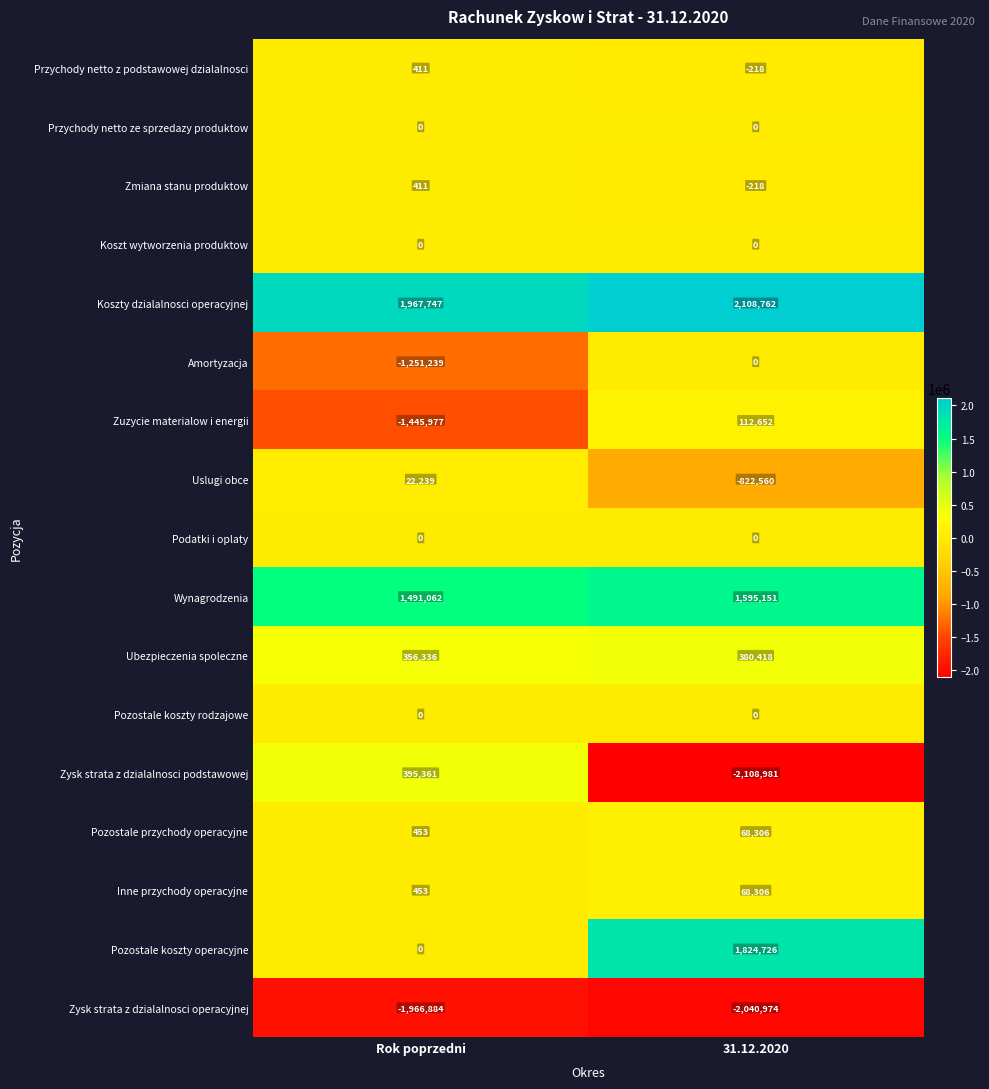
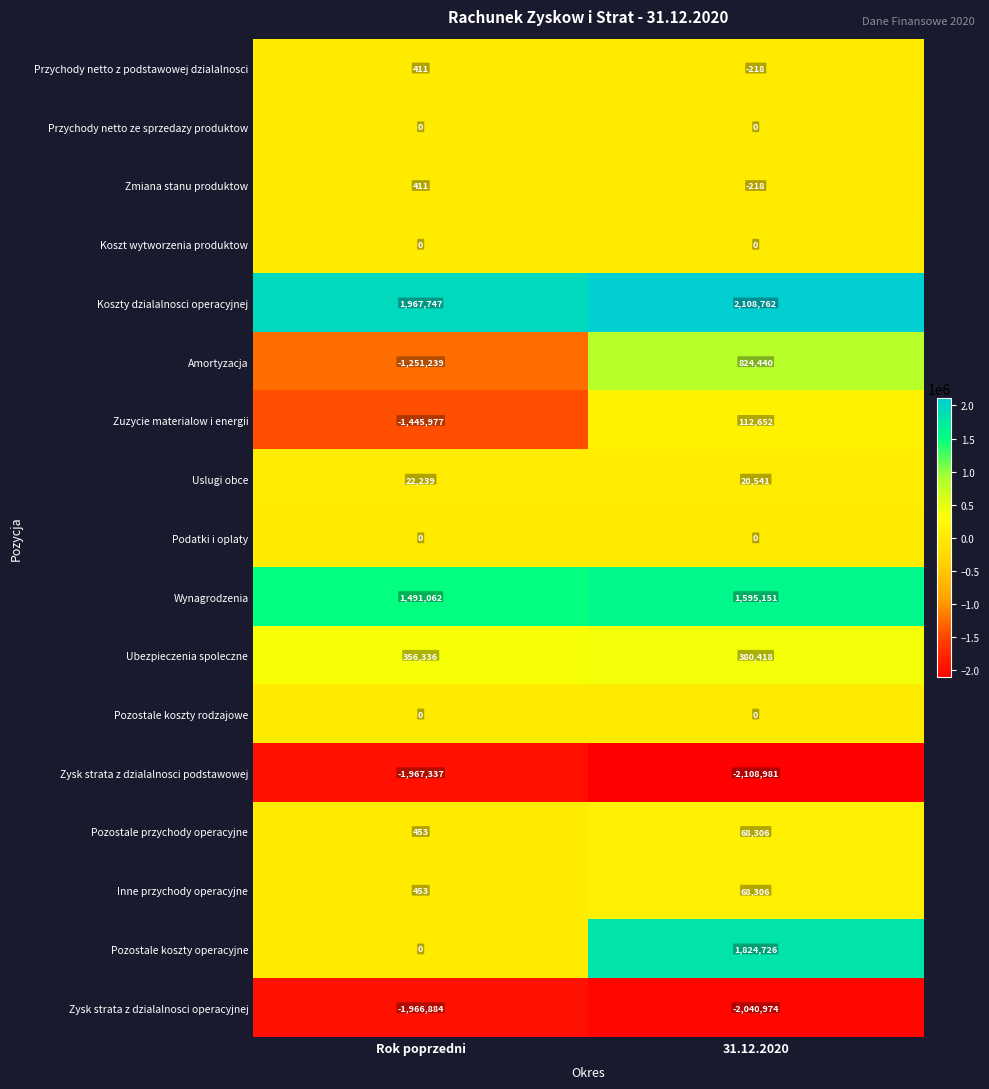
Amortyzacja, 31.12.2020: 0 -> 824,440
Uslugi obce, 31.12.2020: -822,560 -> 20,541
Zysk strata z dzialalnosci podstawowej, Rok poprzedni: 395,361 -> -1,967,337
